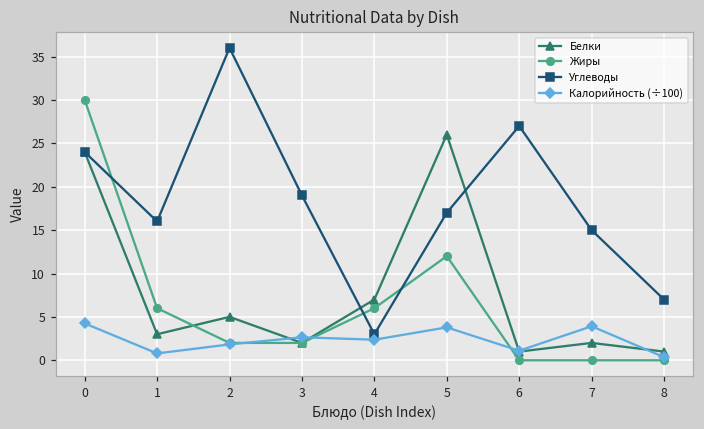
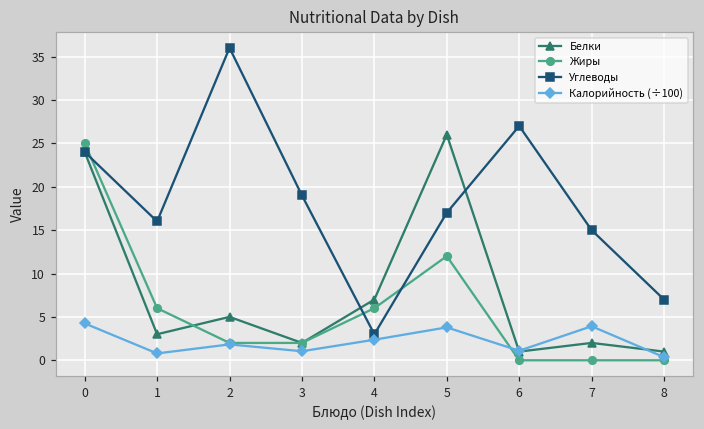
Жиры, 0: 30 -> 25
Калорийность (÷100), 3: 3 -> 1
